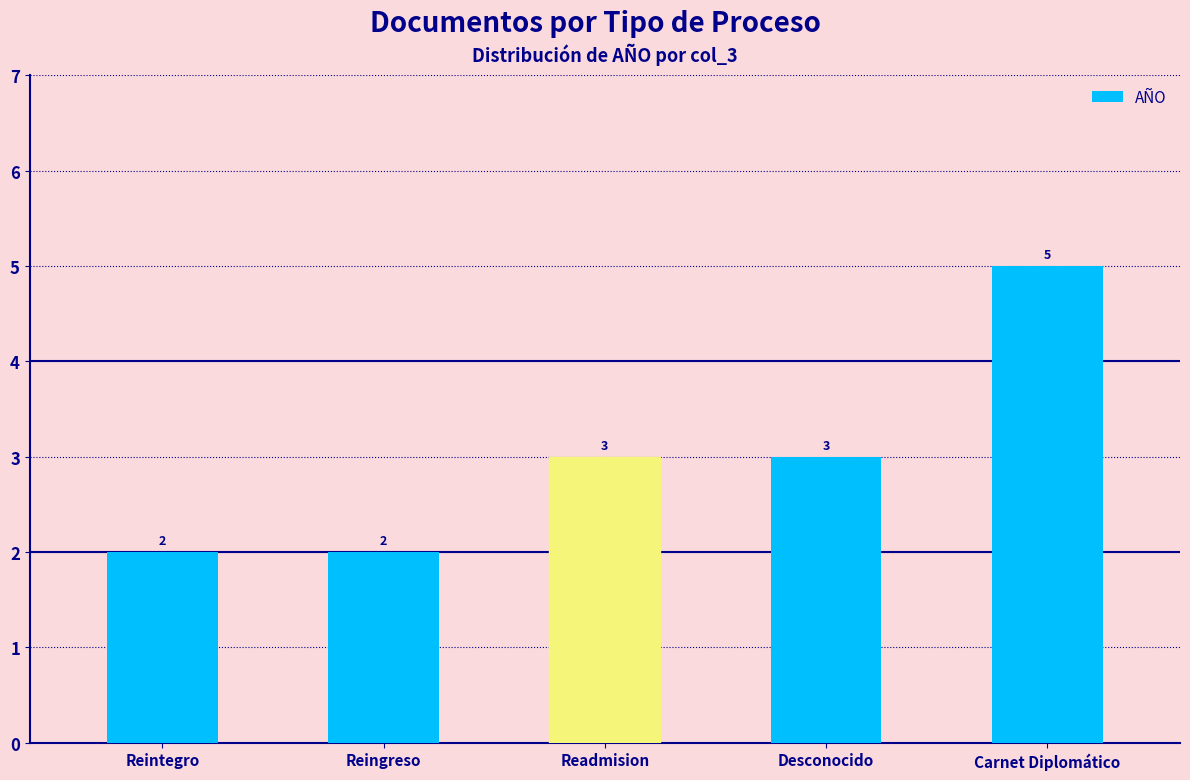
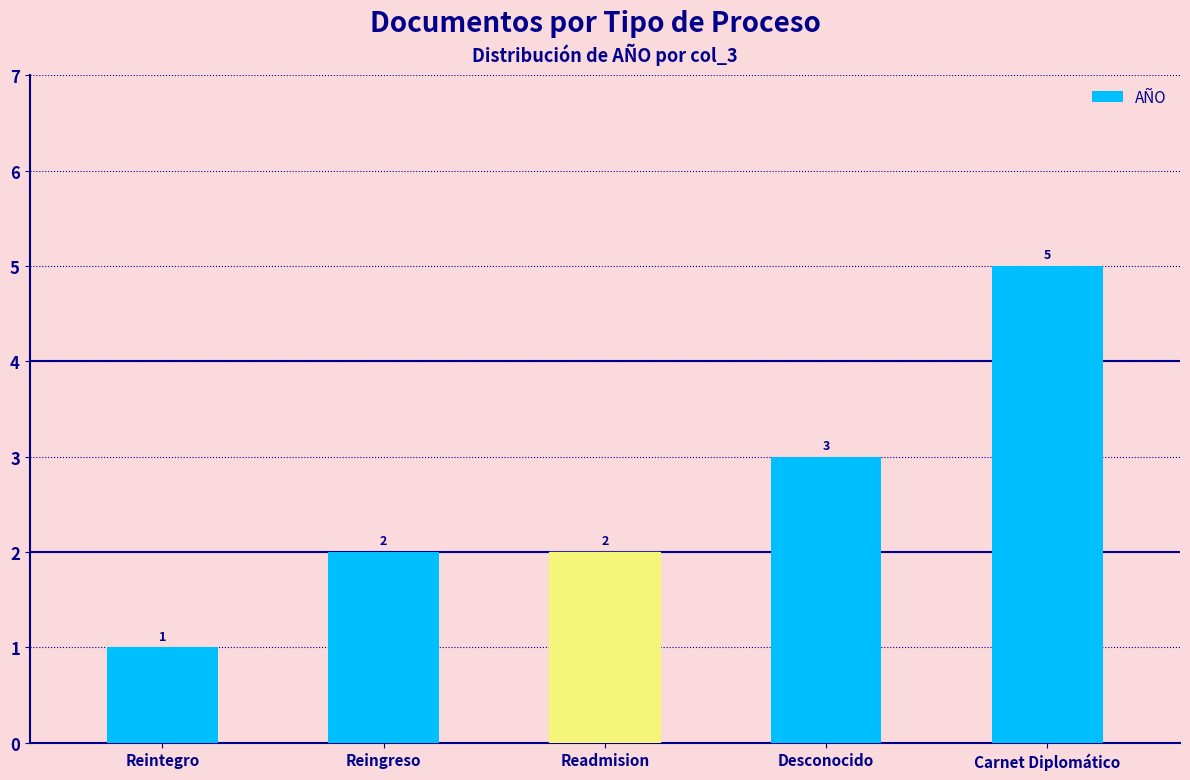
Reintegro: 2 -> 1
Readmision: 3 -> 2
